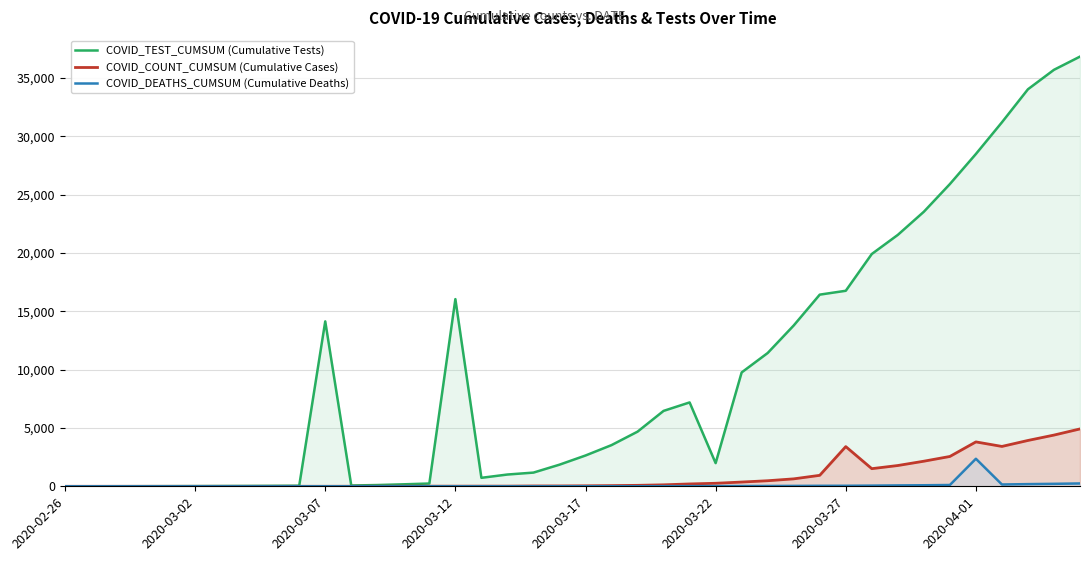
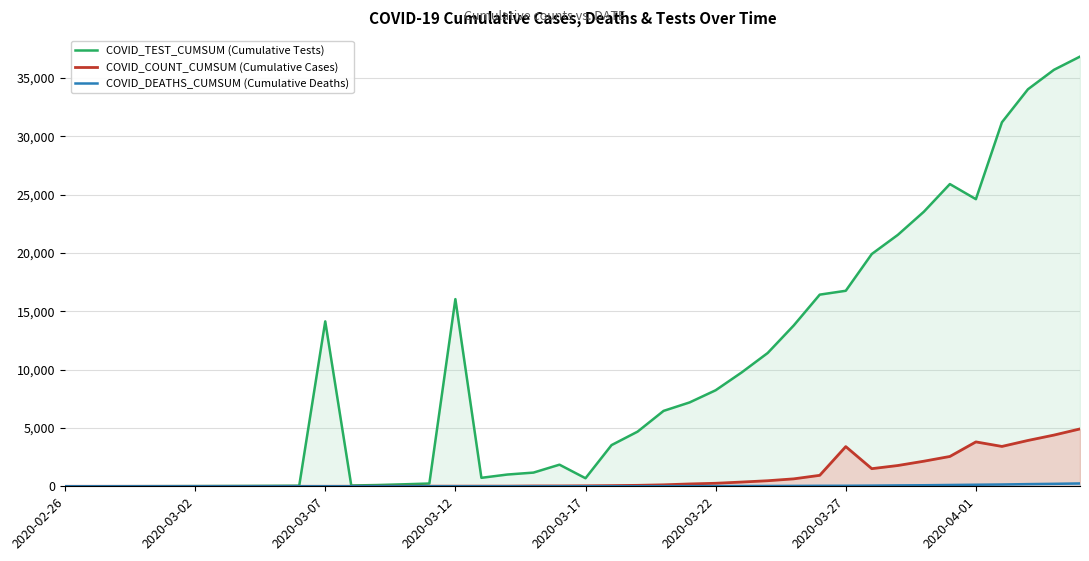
COVID_TEST_CUMSUM (Cumulative Tests), 2020-03-17: 2,600 -> 700
COVID_TEST_CUMSUM (Cumulative Tests), 2020-03-22: 2,000 -> 8,200
COVID_TEST_CUMSUM (Cumulative Tests), 2020-04-01: 28,500 -> 24,600
COVID_DEATHS_CUMSUM (Cumulative Deaths), 2020-04-01: 2,400 -> 100
